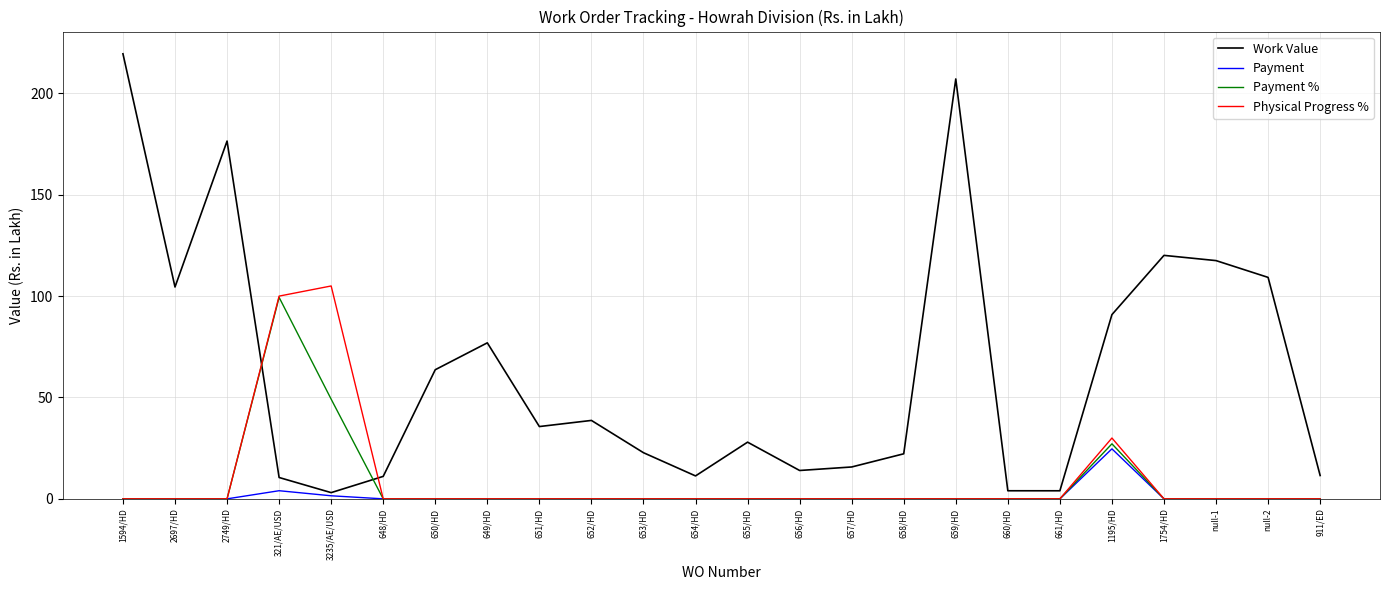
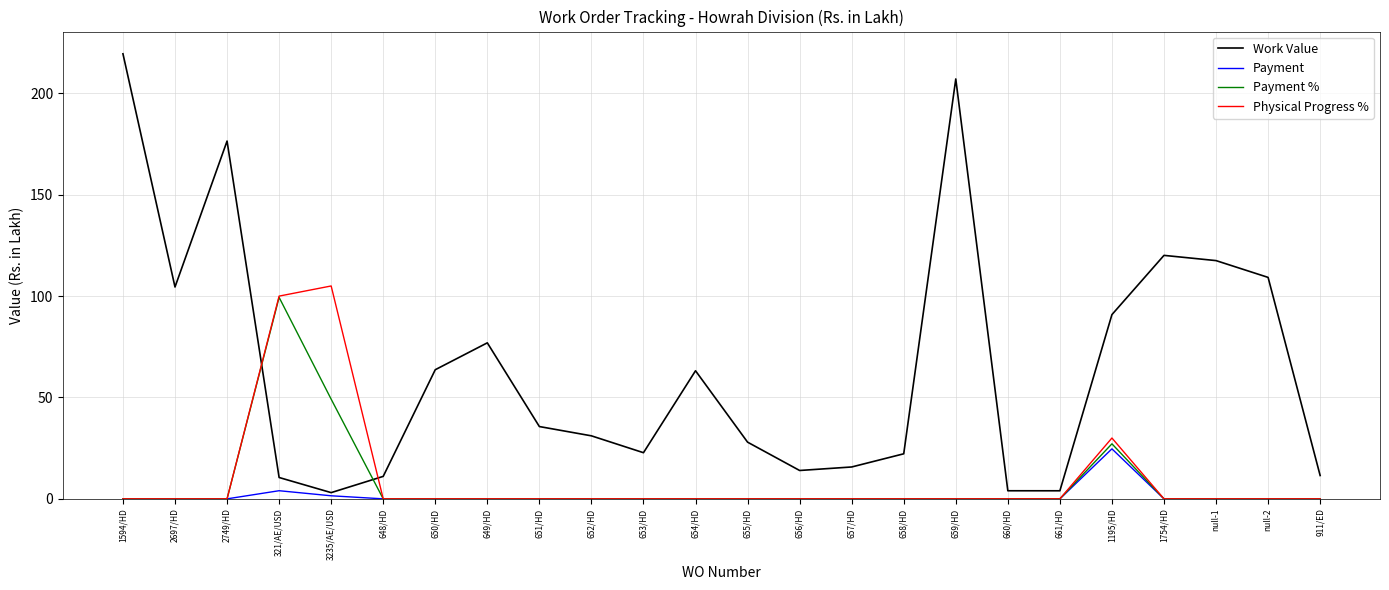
Work Value, 652/HD: 39 -> 31
Work Value, 654/HD: 11 -> 63
